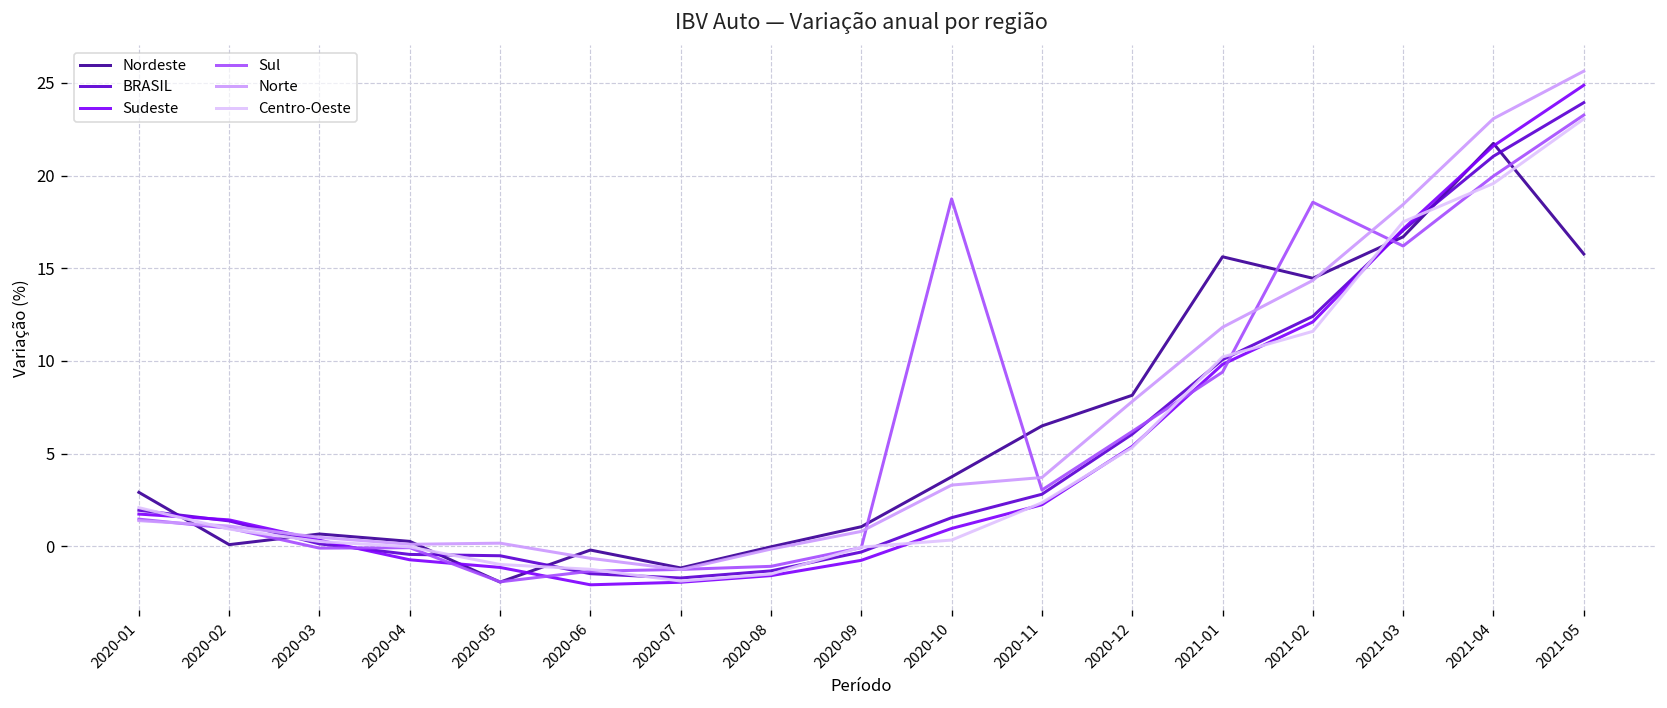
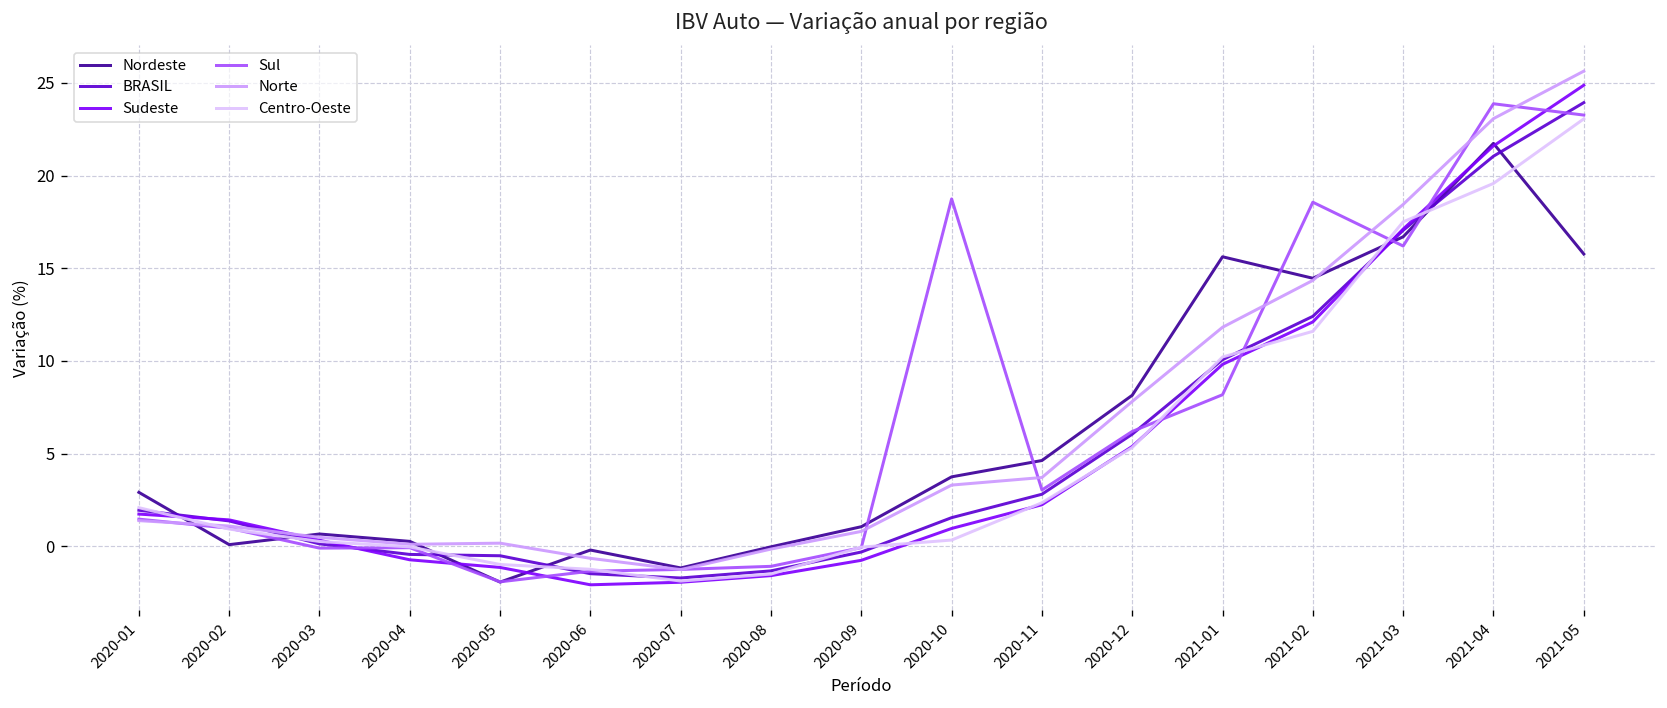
Nordeste, 2020-11: 6.5 -> 4.6
Sul, 2021-01: 9.4 -> 8.2
Sul, 2021-04: 20.0 -> 23.9
